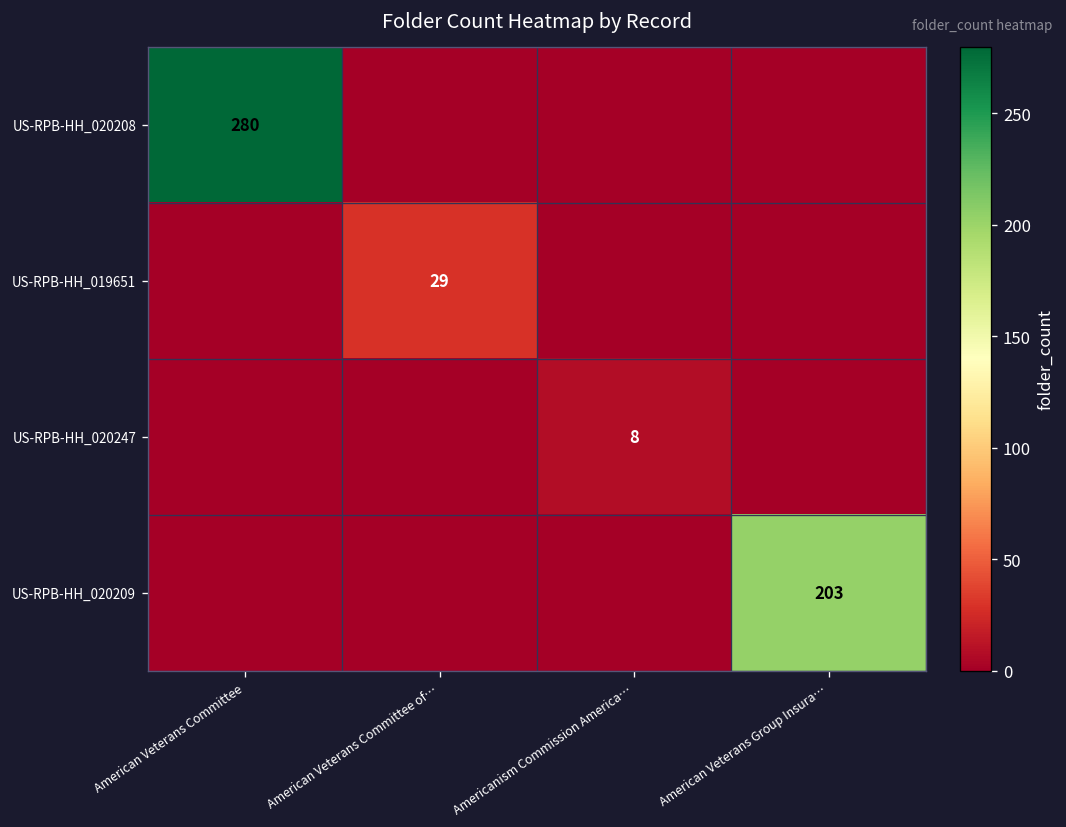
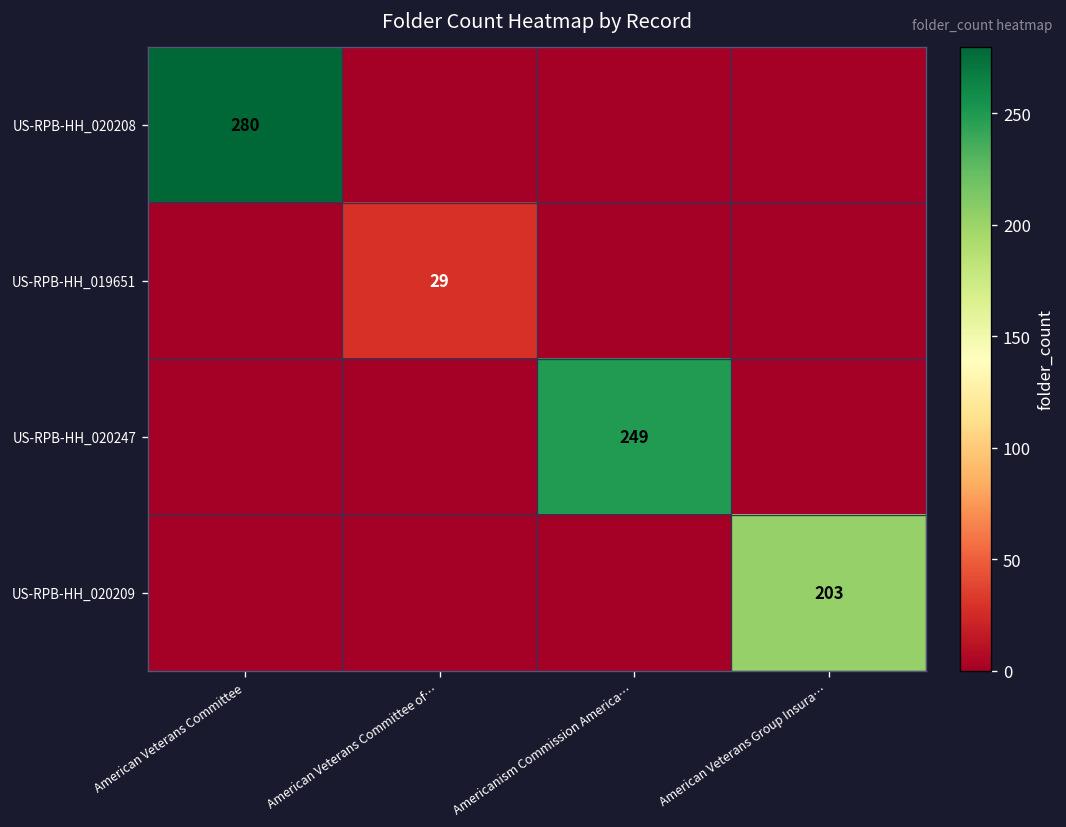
US-RPB-HH_020247, Americanism Commission America…: 8 -> 249
